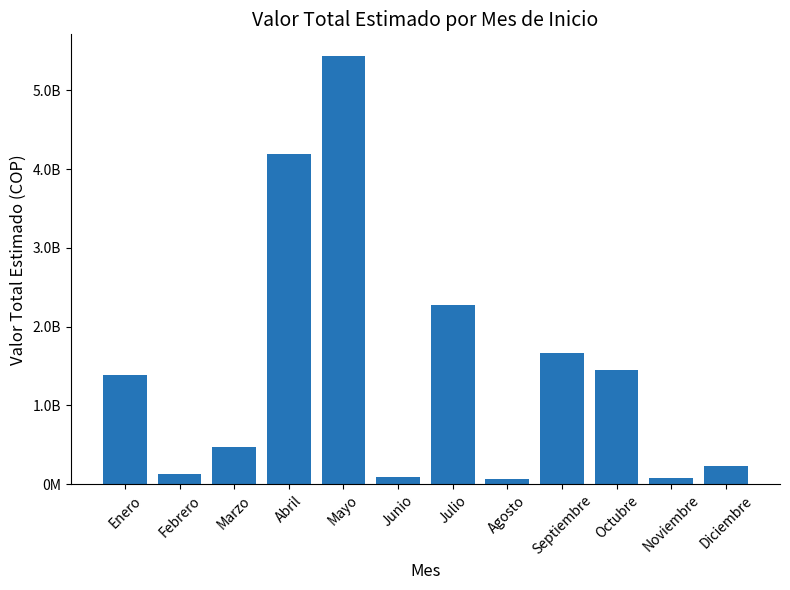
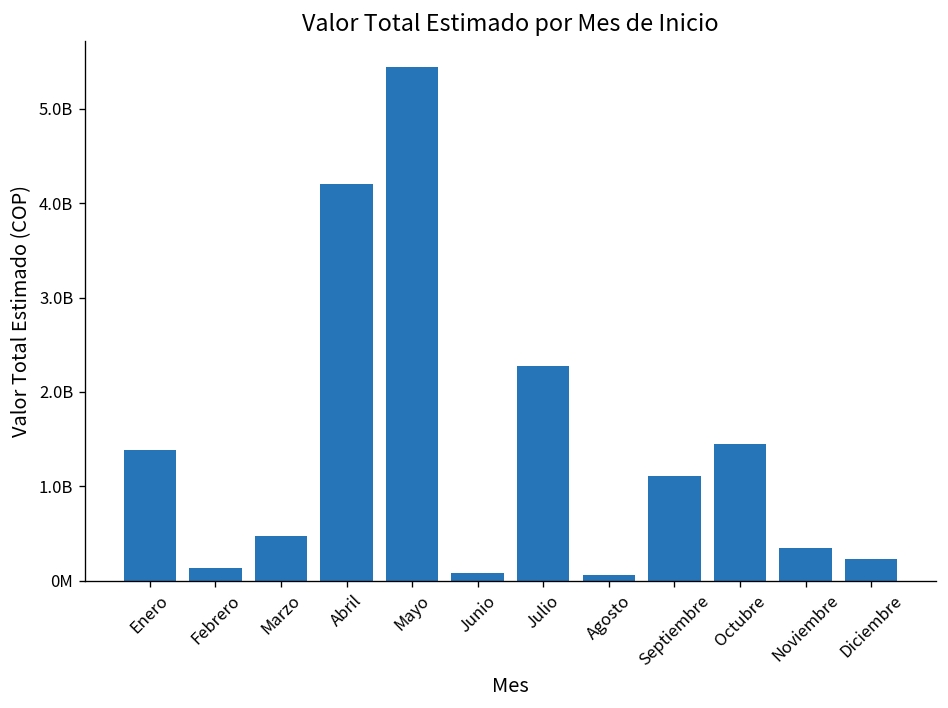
Septiembre: 1700000000 -> 1100000000
Noviembre: 100000000 -> 300000000
